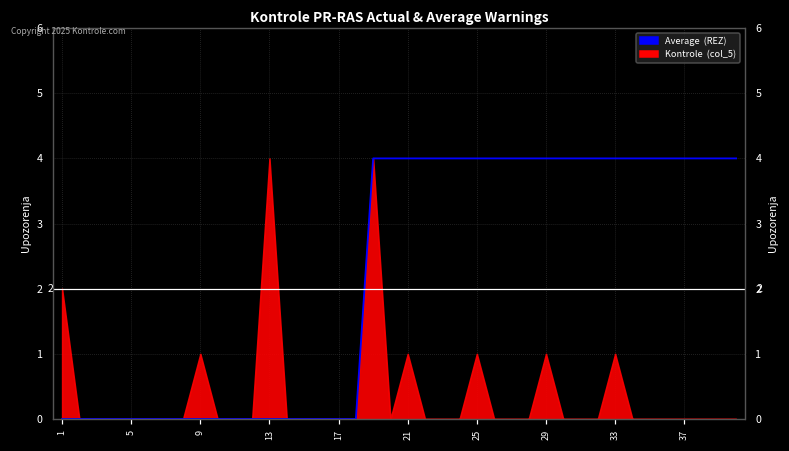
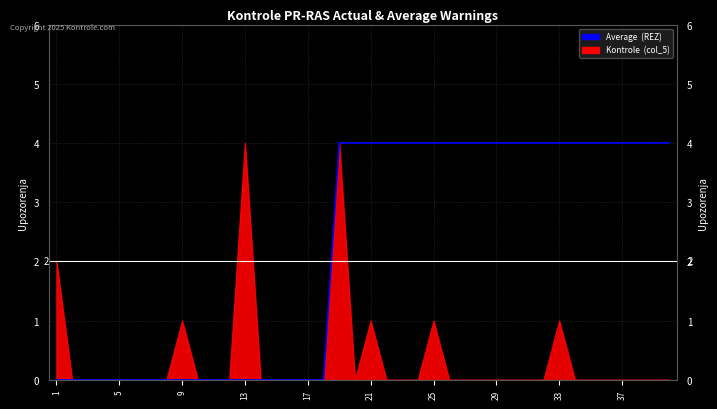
Kontrole (col_5), 29: 1 -> 0
